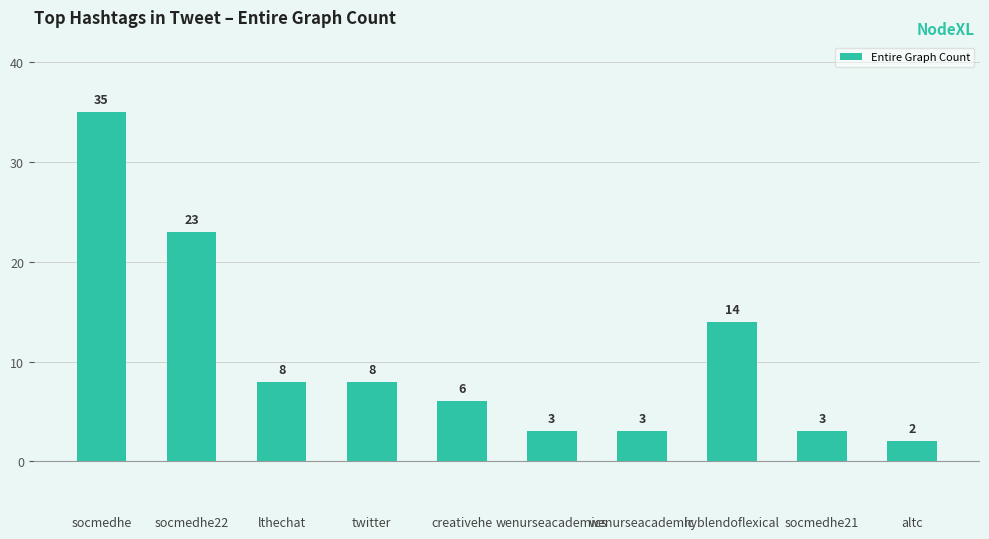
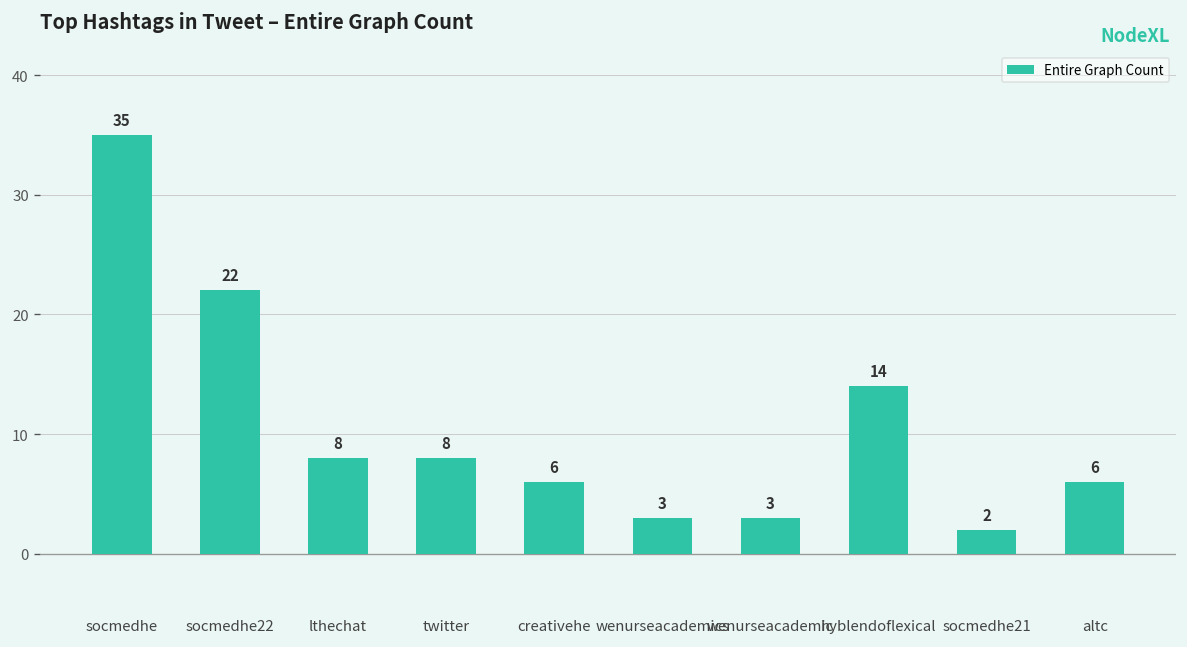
socmedhe22: 23 -> 22
socmedhe21: 3 -> 2
altc: 2 -> 6
